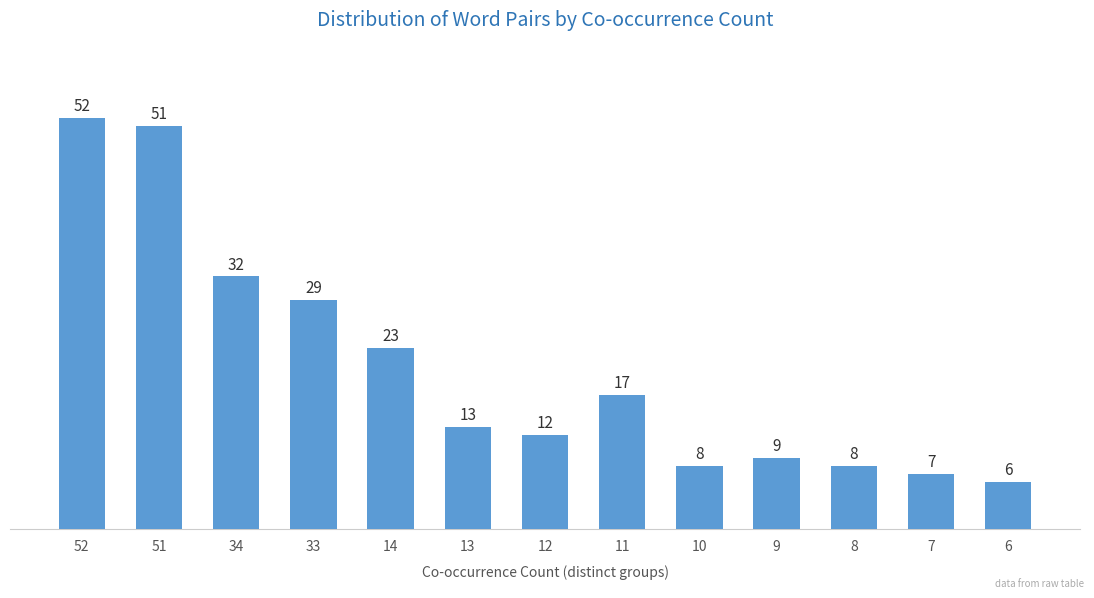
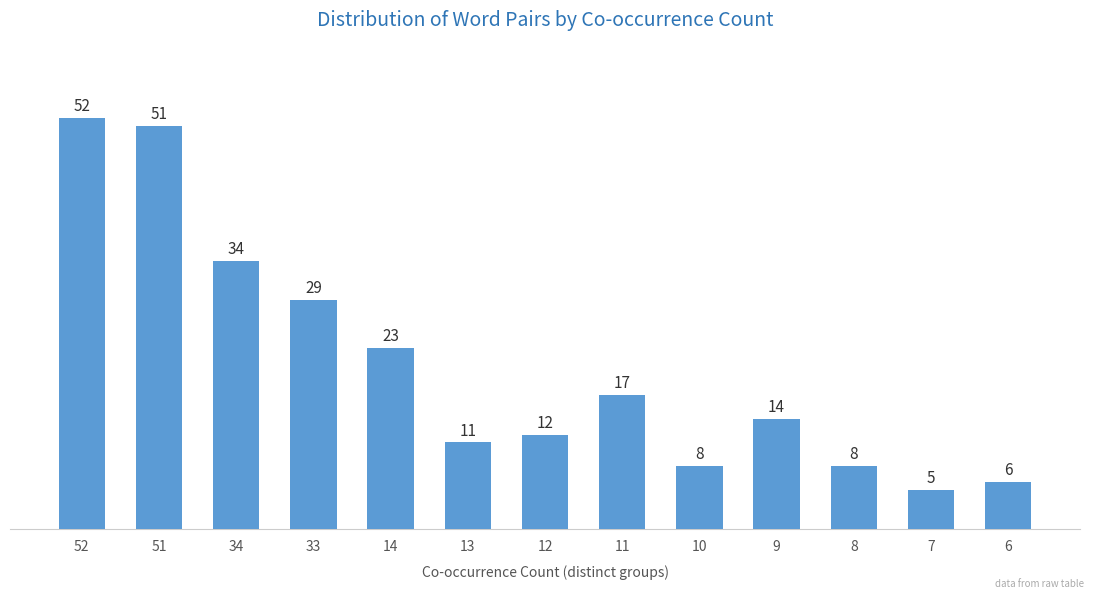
34: 32 -> 34
13: 13 -> 11
9: 9 -> 14
7: 7 -> 5
